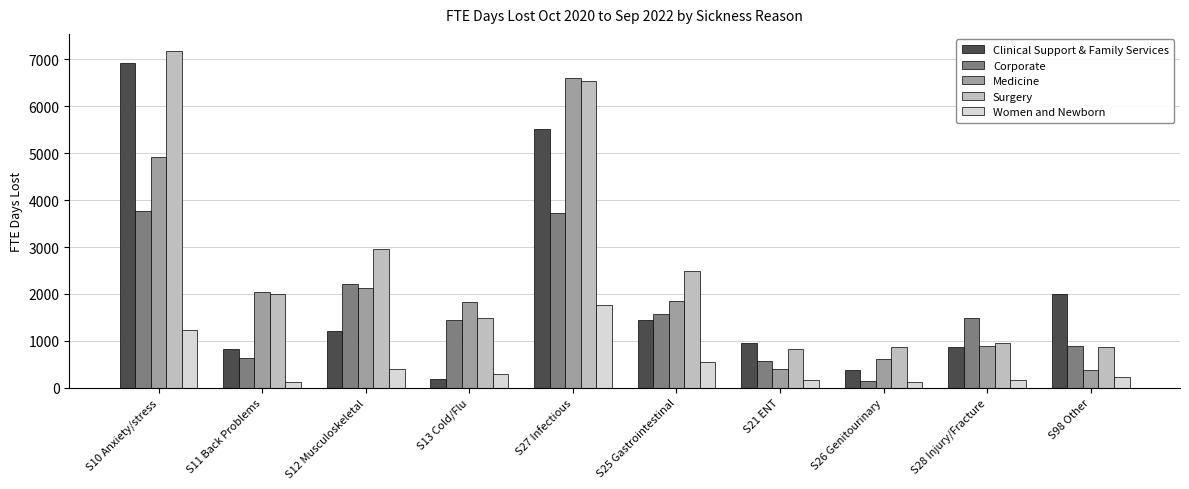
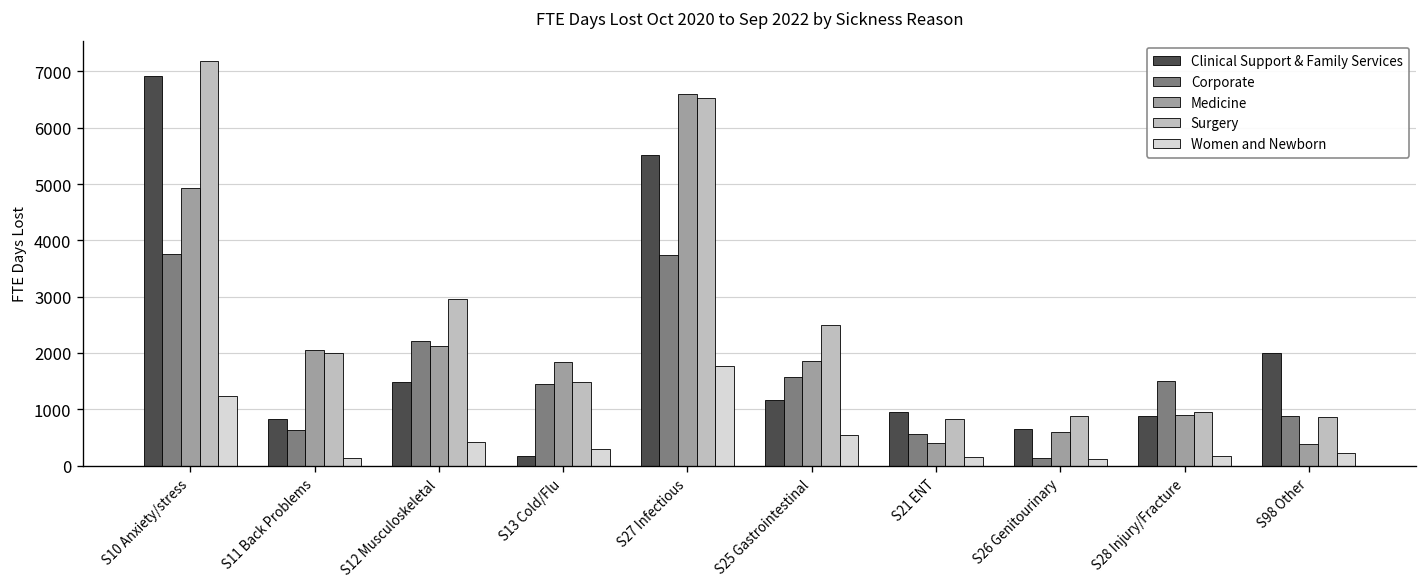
Clinical Support & Family Services, S12 Musculoskeletal: 1200 -> 1500
Clinical Support & Family Services, S25 Gastrointestinal: 1400 -> 1200
Clinical Support & Family Services, S26 Genitourinary: 400 -> 700
